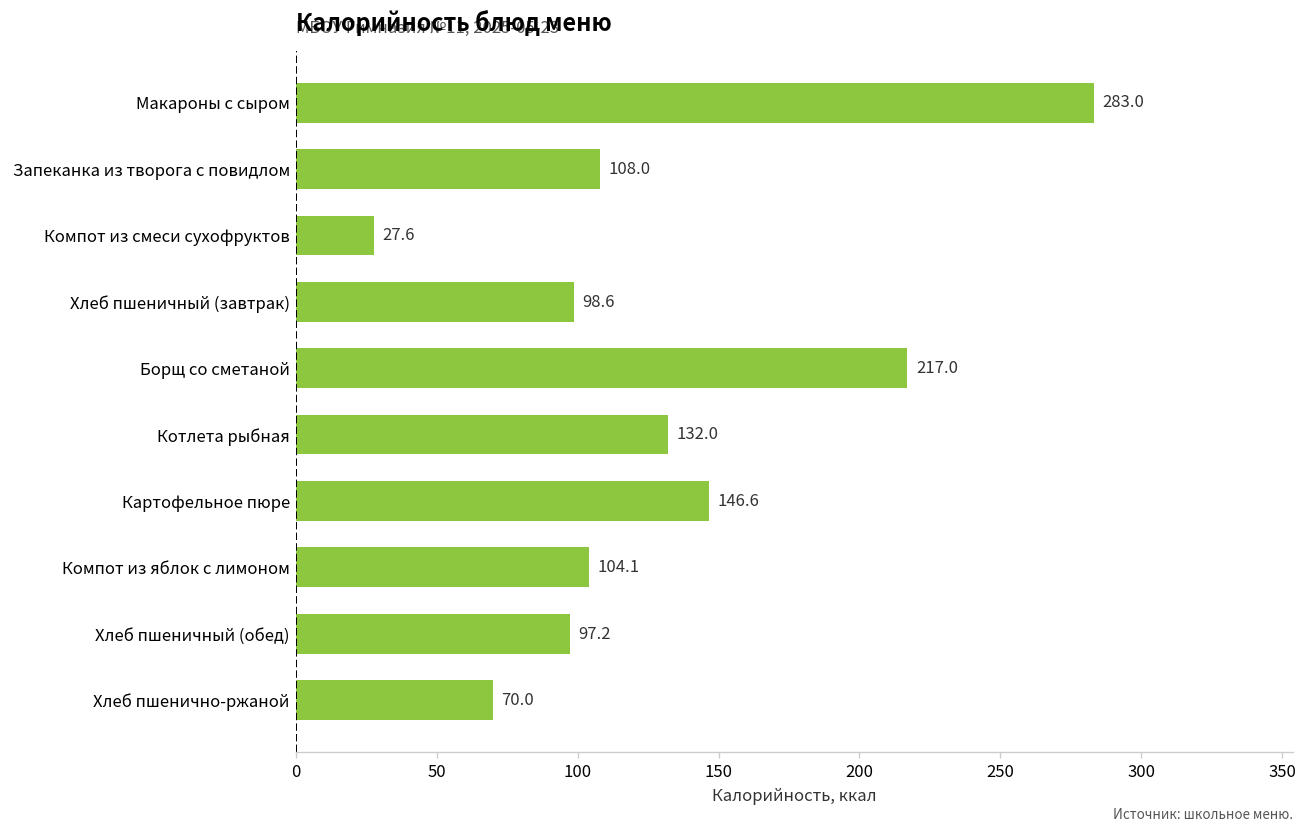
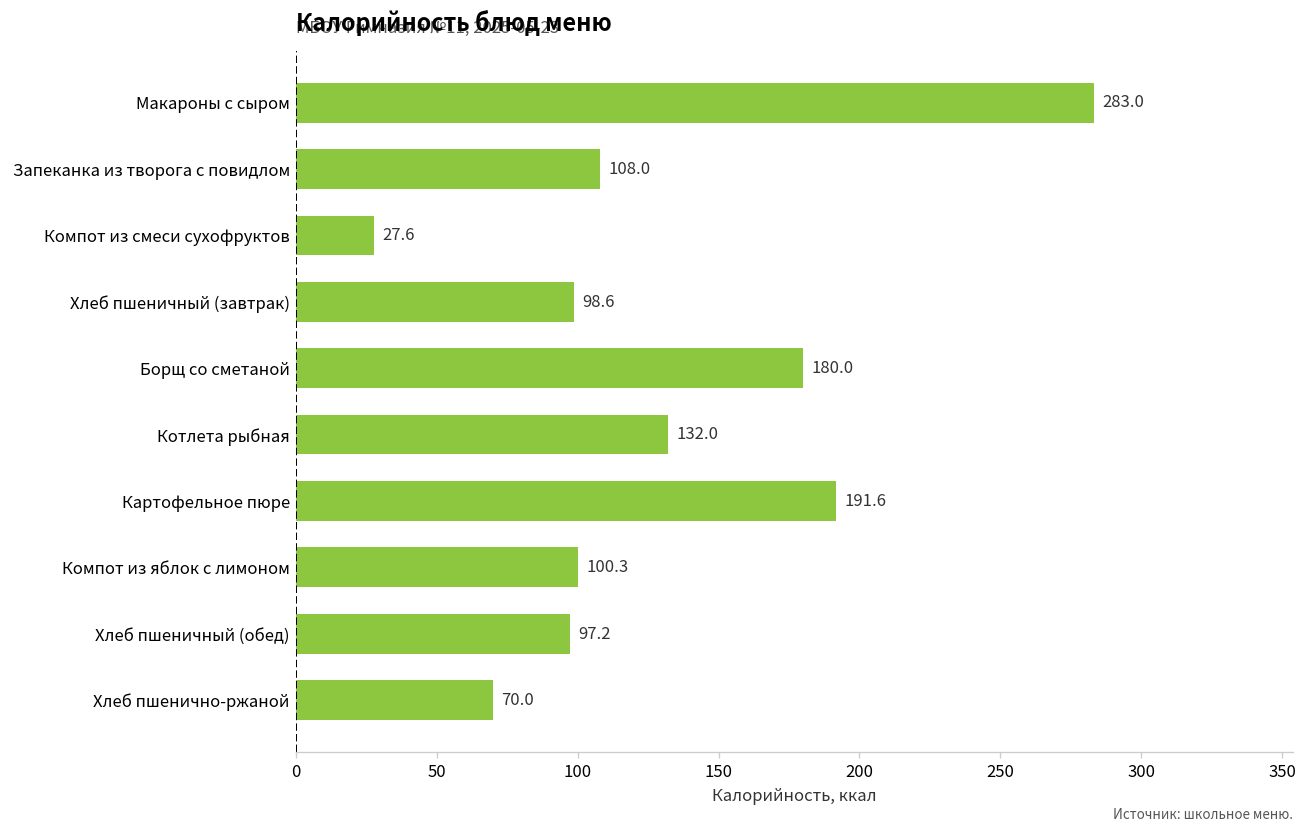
Борщ со сметаной: 217.0 -> 180.0
Картофельное пюре: 146.6 -> 191.6
Компот из яблок с лимоном: 104.1 -> 100.3
